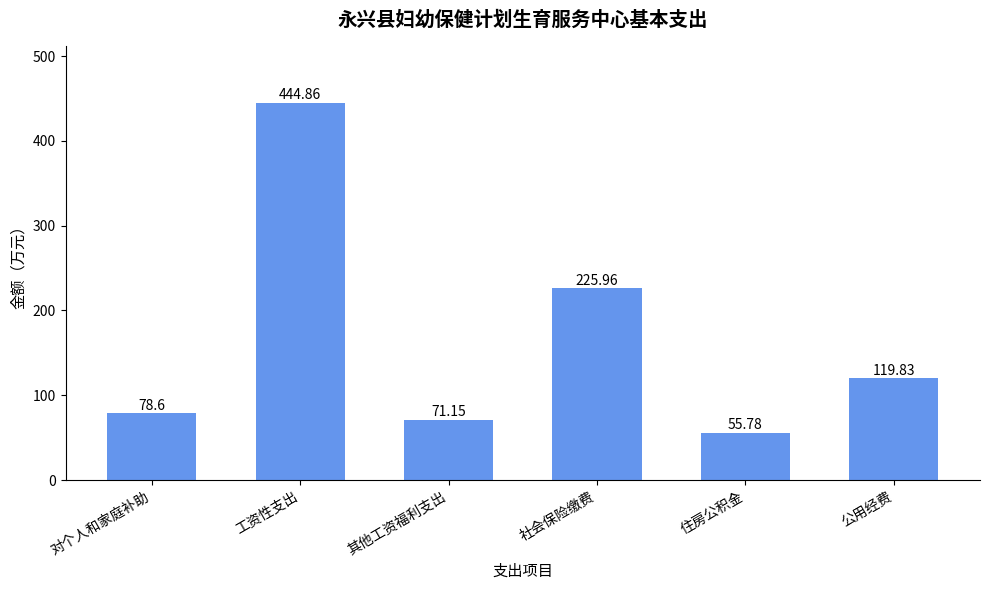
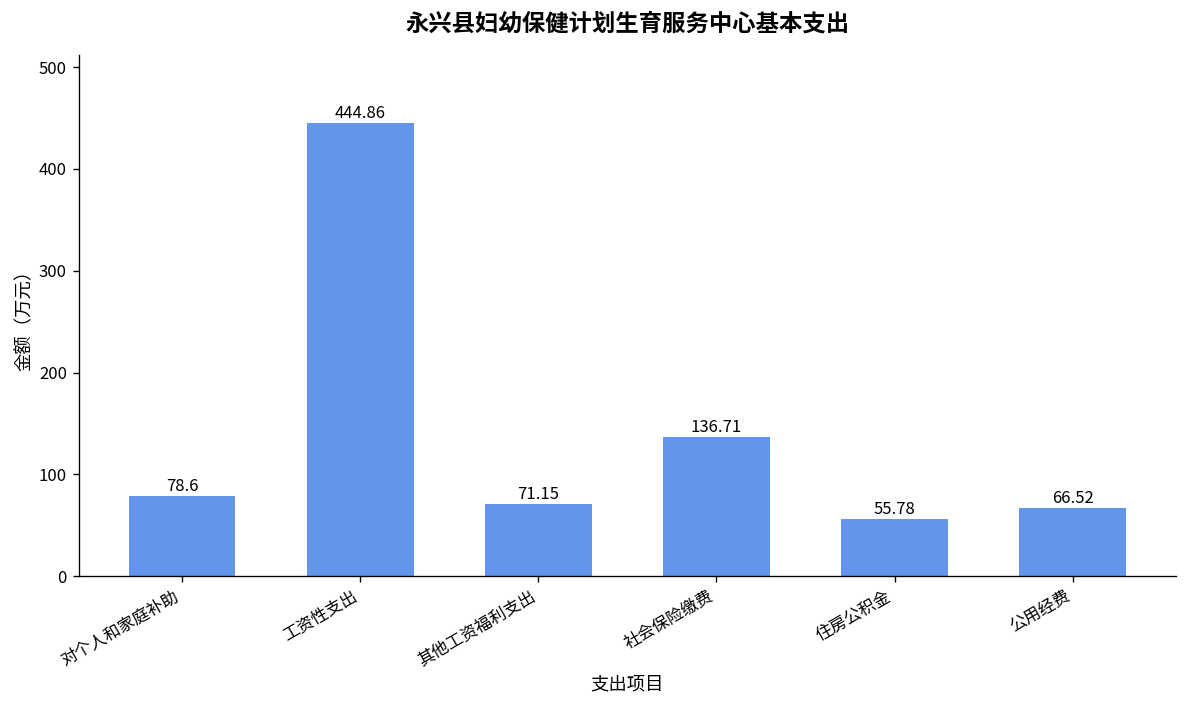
社会保险缴费: 225.96 -> 136.71
公用经费: 119.83 -> 66.52
